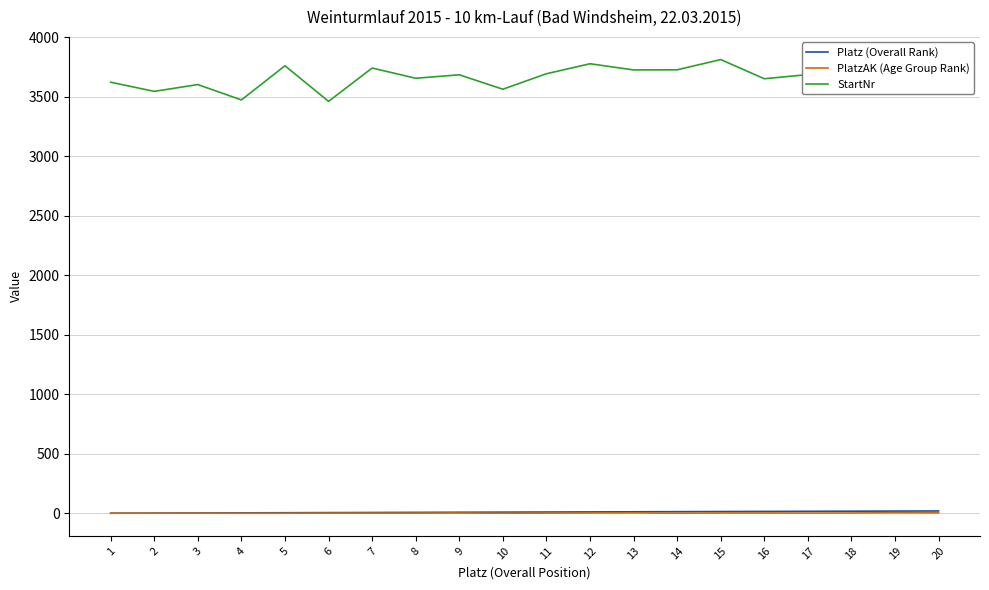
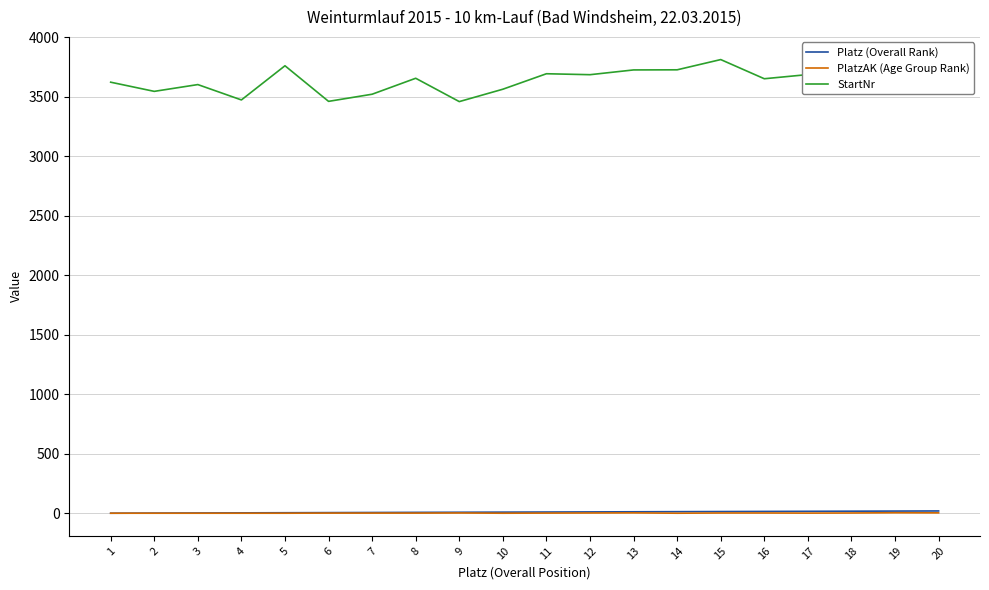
StartNr, 7: 3740 -> 3520
StartNr, 9: 3680 -> 3460
StartNr, 12: 3780 -> 3680
